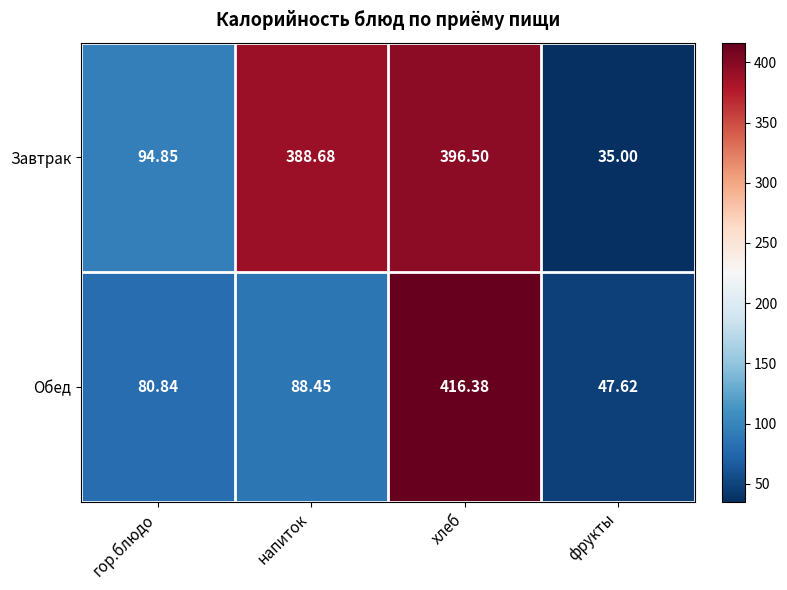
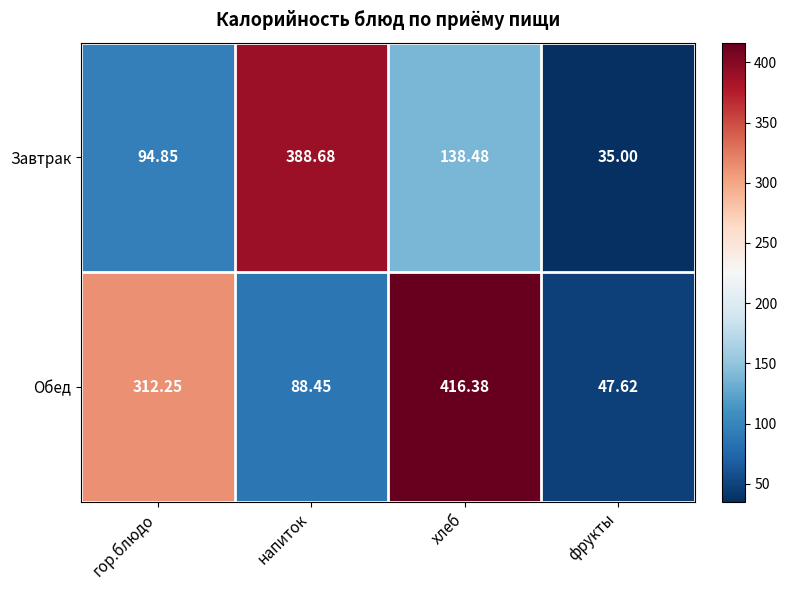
Завтрак, хлеб: 396.50 -> 138.48
Обед, гор.блюдо: 80.84 -> 312.25
